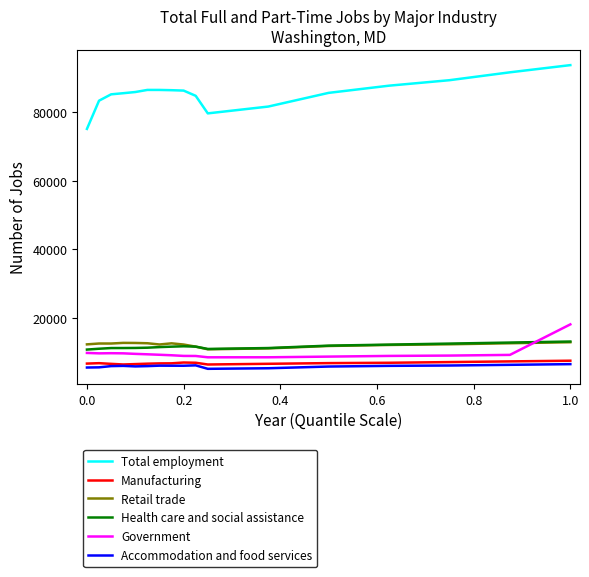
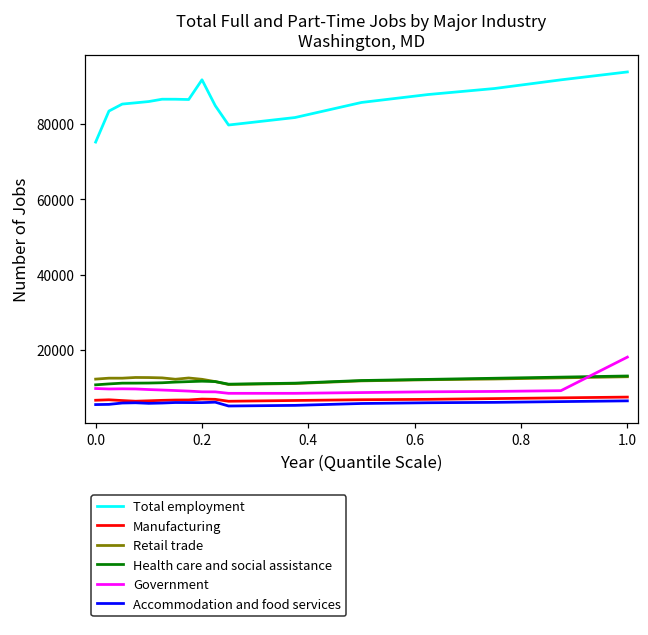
Total employment, 0.2: 86000 -> 92000
